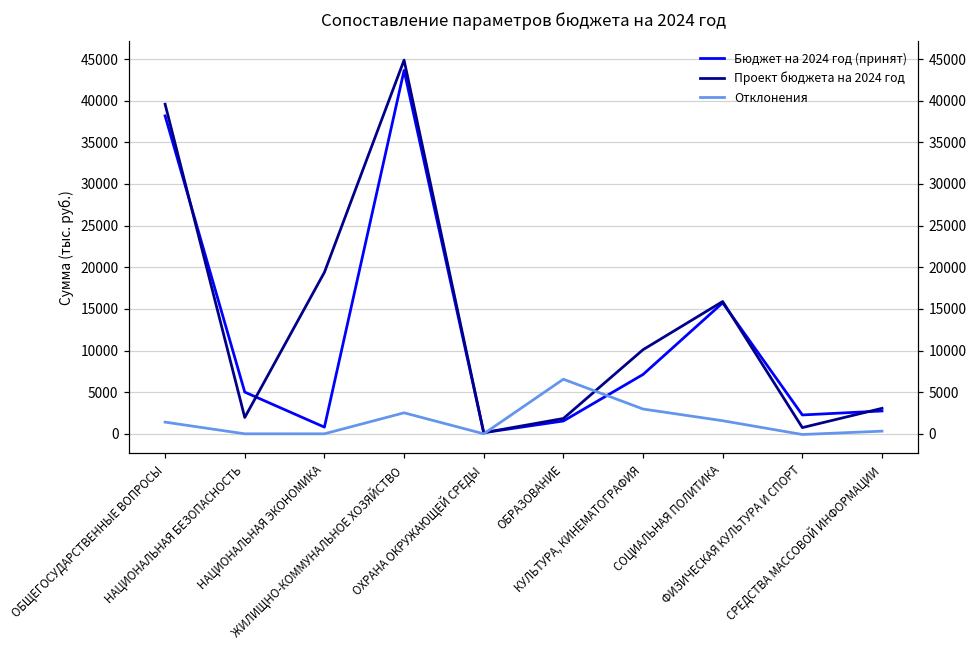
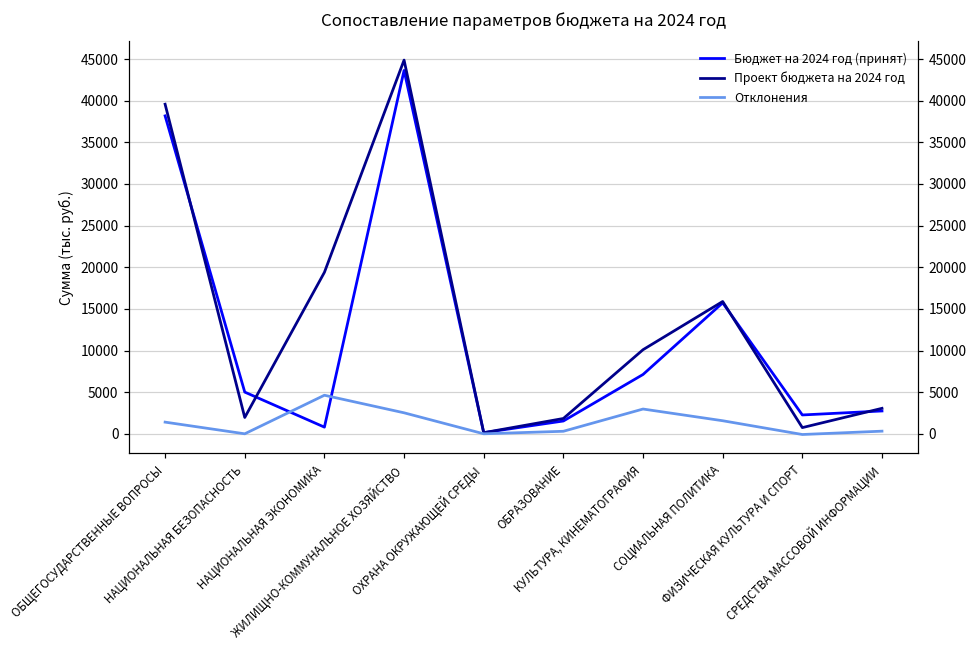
Отклонения, НАЦИОНАЛЬНАЯ ЭКОНОМИКА: 0 -> 5000
Отклонения, ОБРАЗОВАНИЕ: 7000 -> 0
